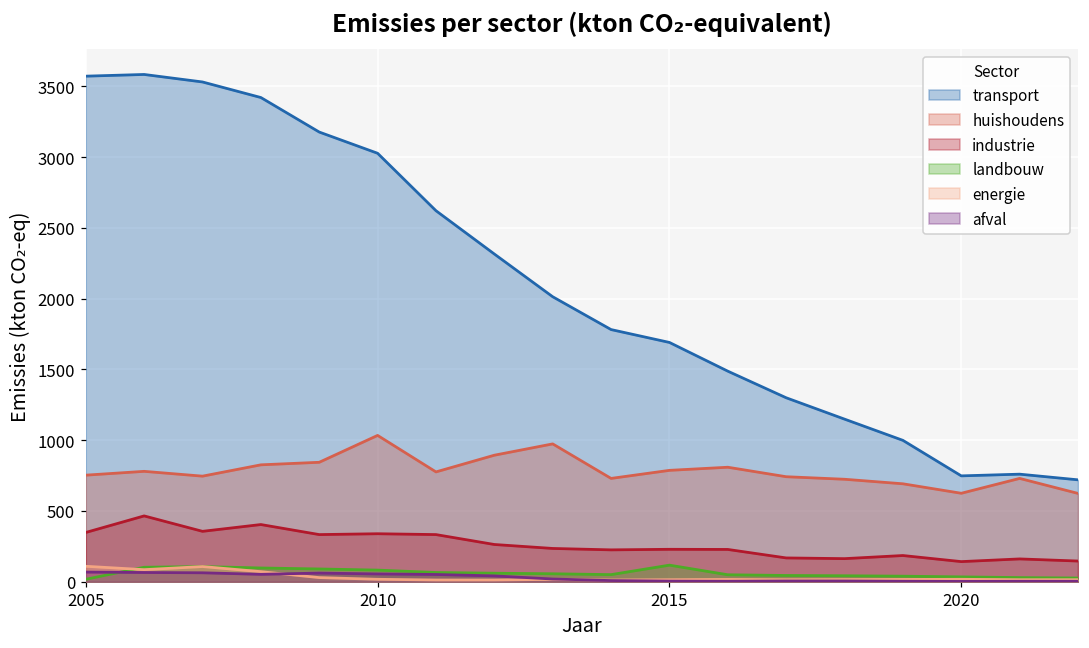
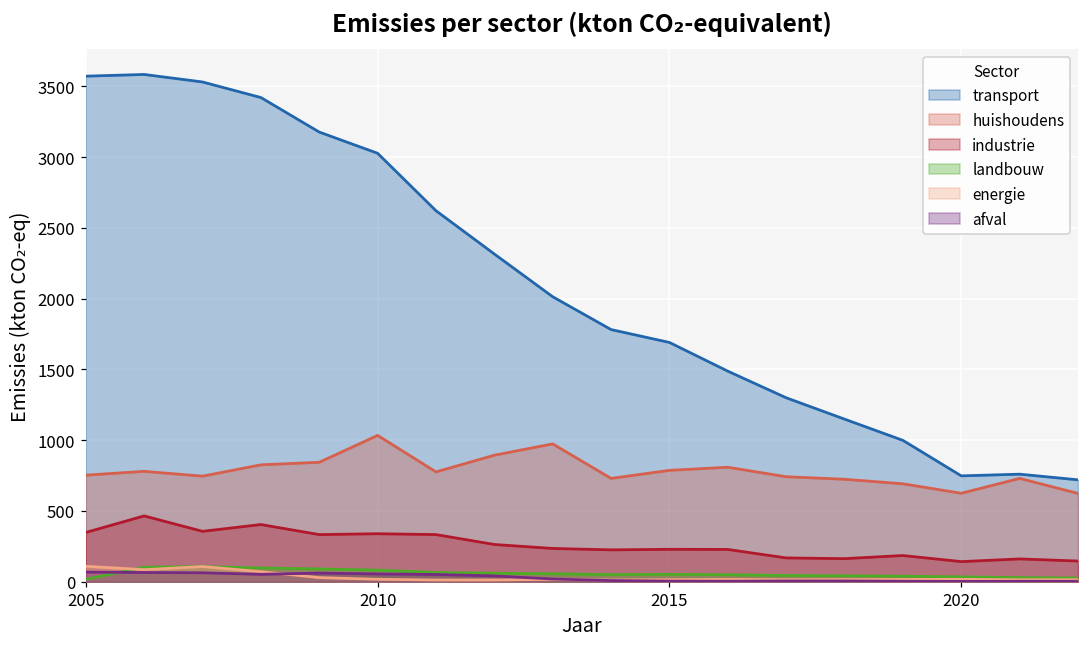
landbouw, 2015: 120 -> 50
